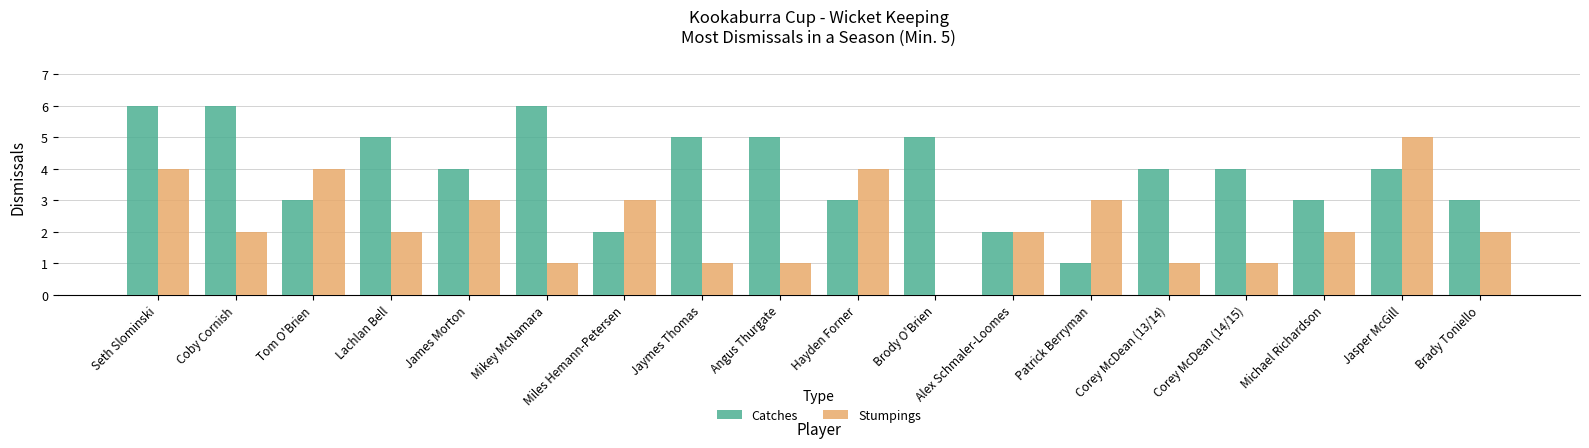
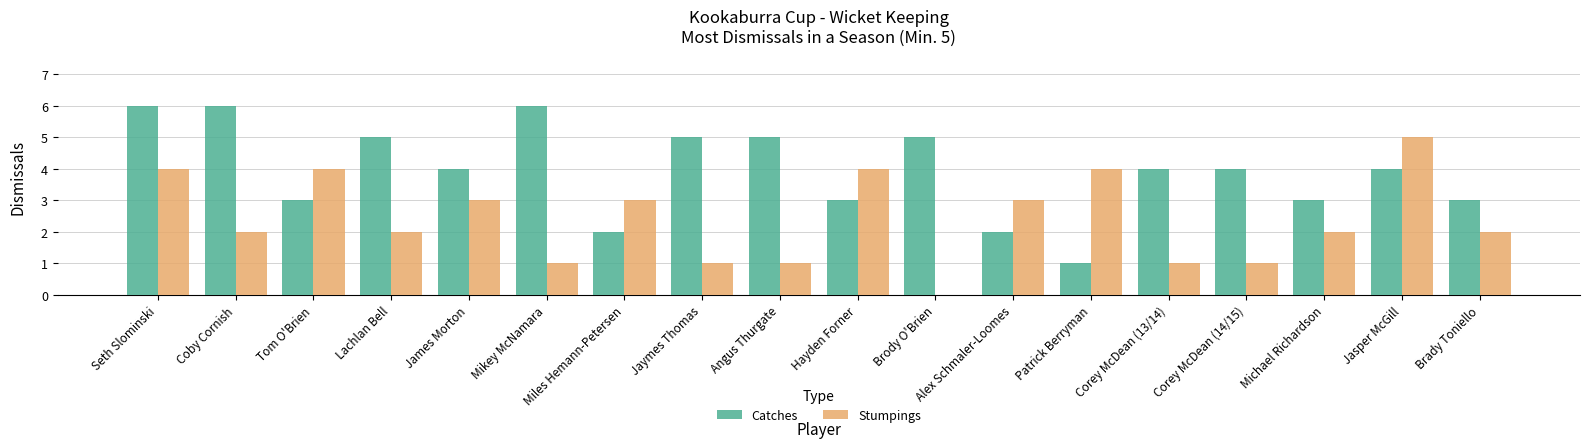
Stumpings, Alex Schmaler-Loomes: 2 -> 3
Stumpings, Patrick Berryman: 3 -> 4
